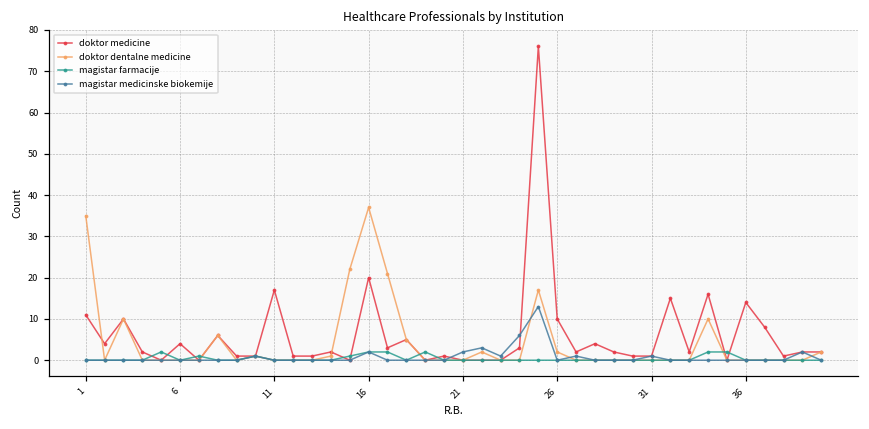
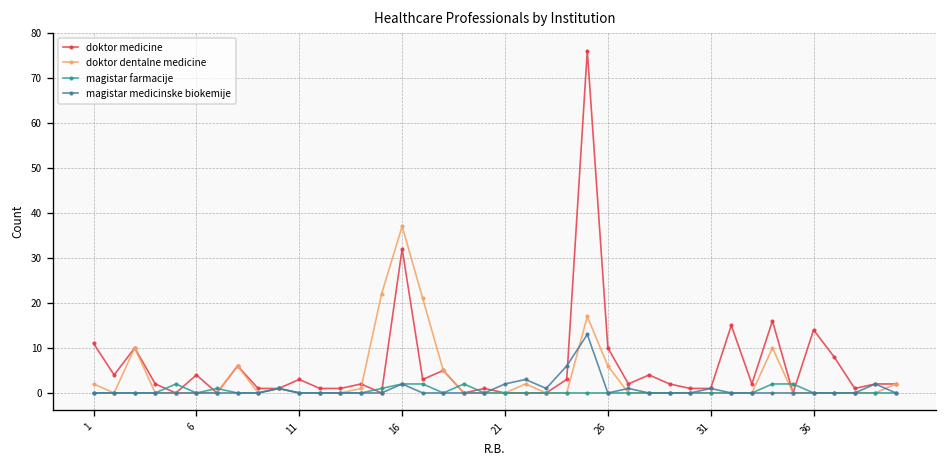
doktor dentalne medicine, 1: 35 -> 2
doktor medicine, 11: 17 -> 3
doktor medicine, 16: 20 -> 32
doktor dentalne medicine, 26: 2 -> 6
